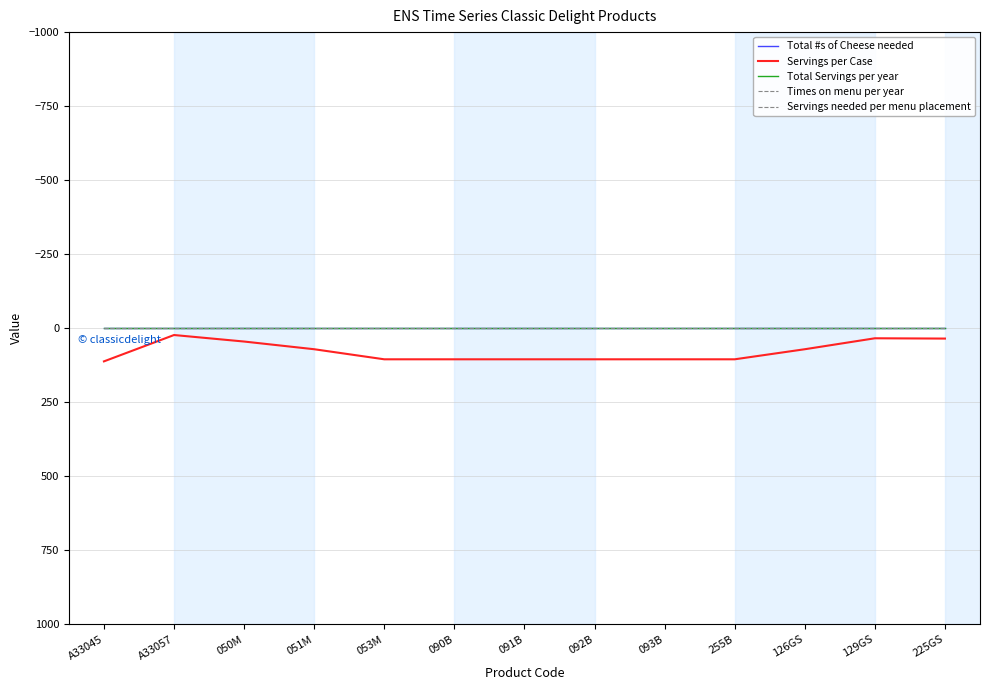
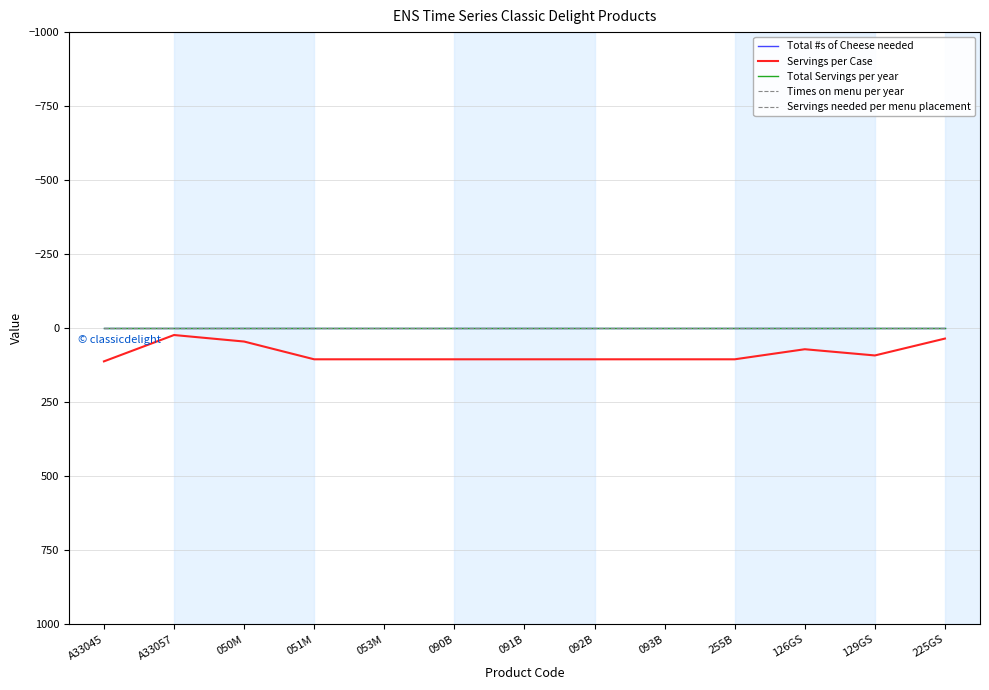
Servings per Case, 051M: 70 -> 110
Servings per Case, 129GS: 30 -> 90
